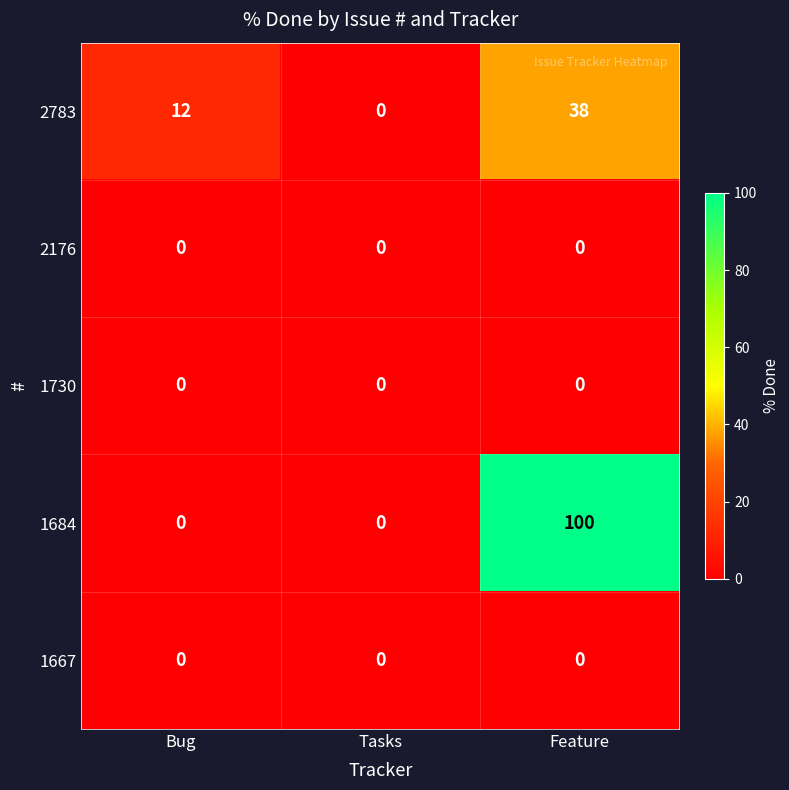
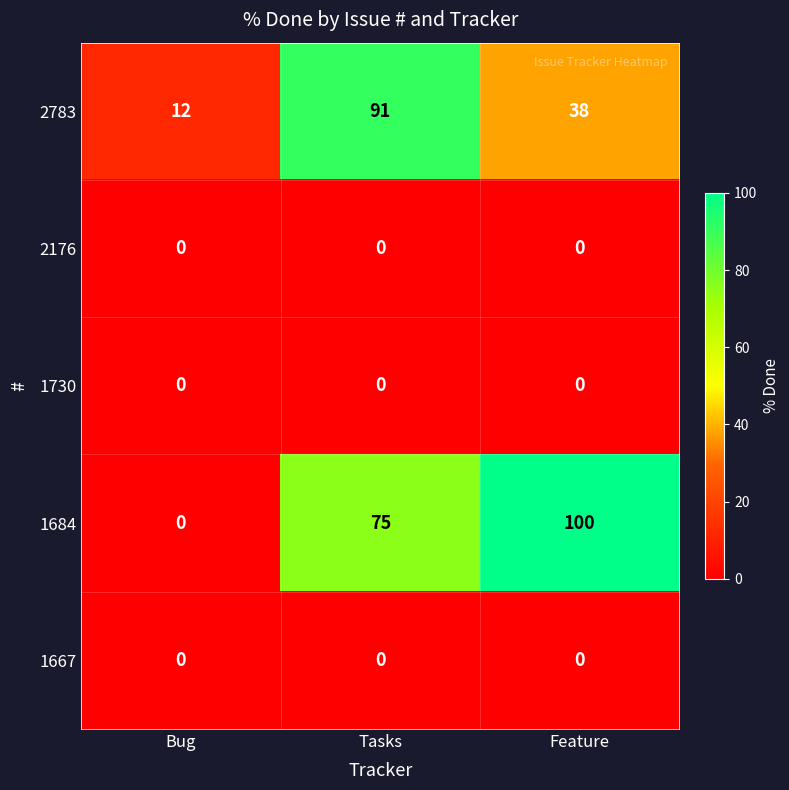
2783, Tasks: 0 -> 91
1684, Tasks: 0 -> 75
